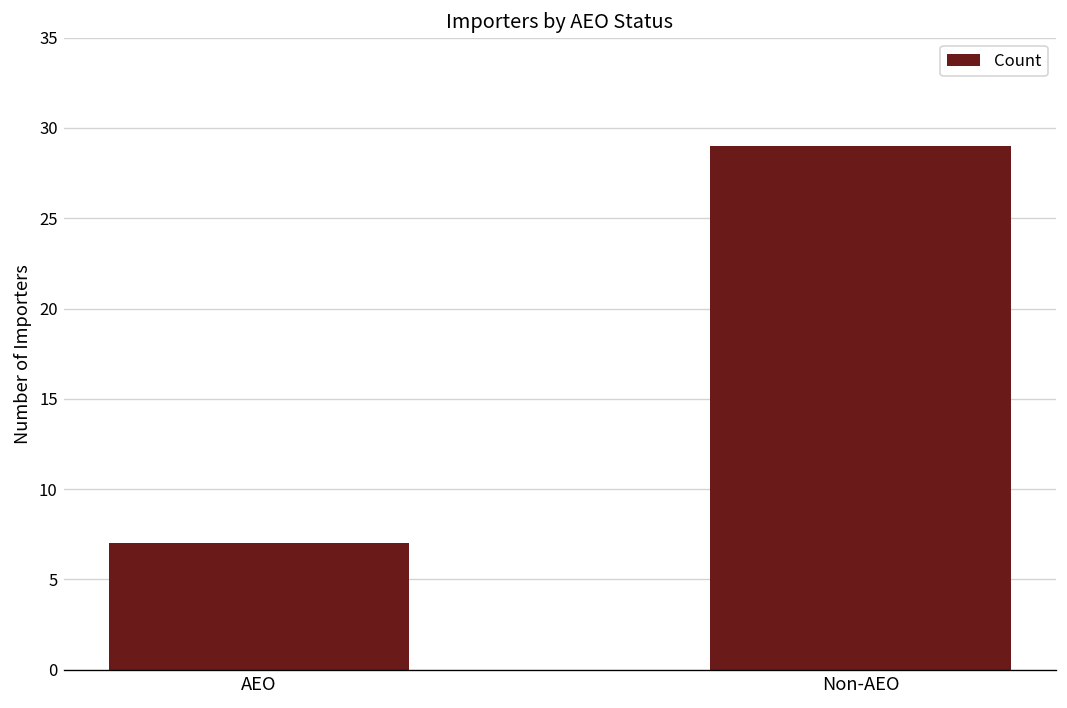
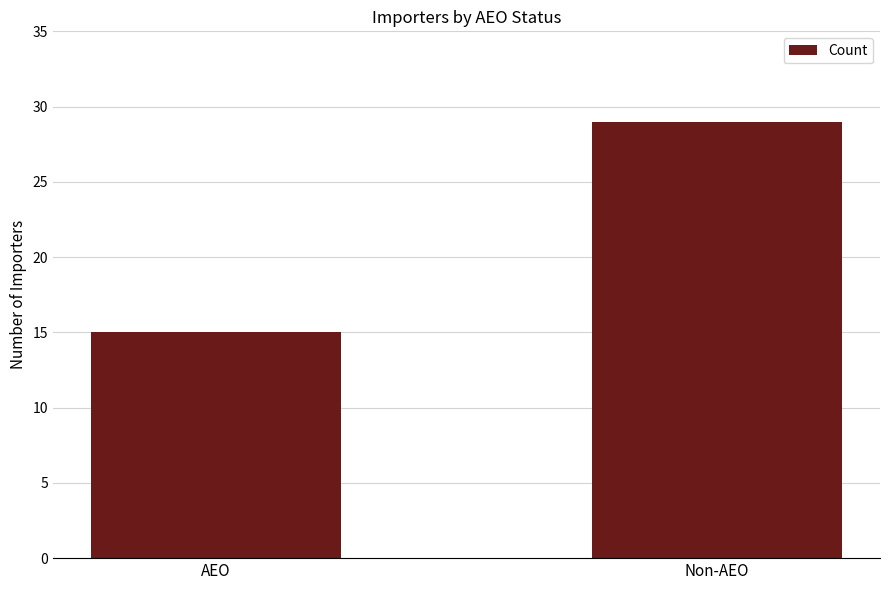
AEO: 7 -> 15
